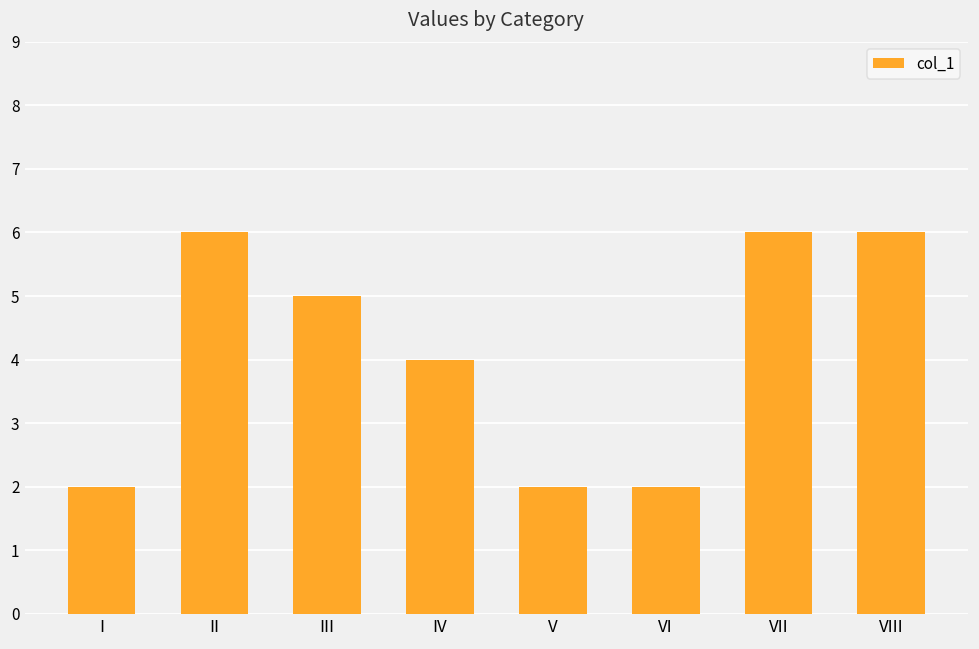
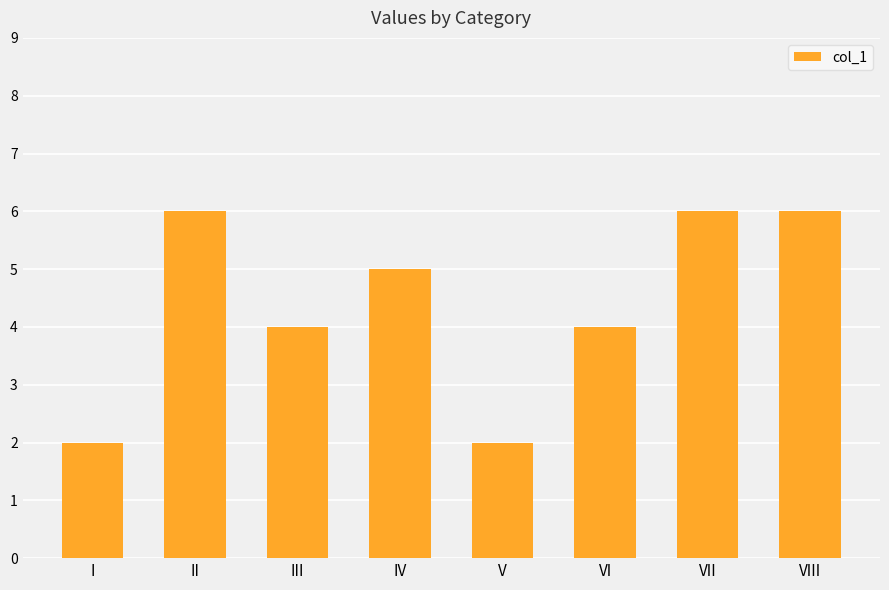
III: 5 -> 4
IV: 4 -> 5
VI: 2 -> 4
